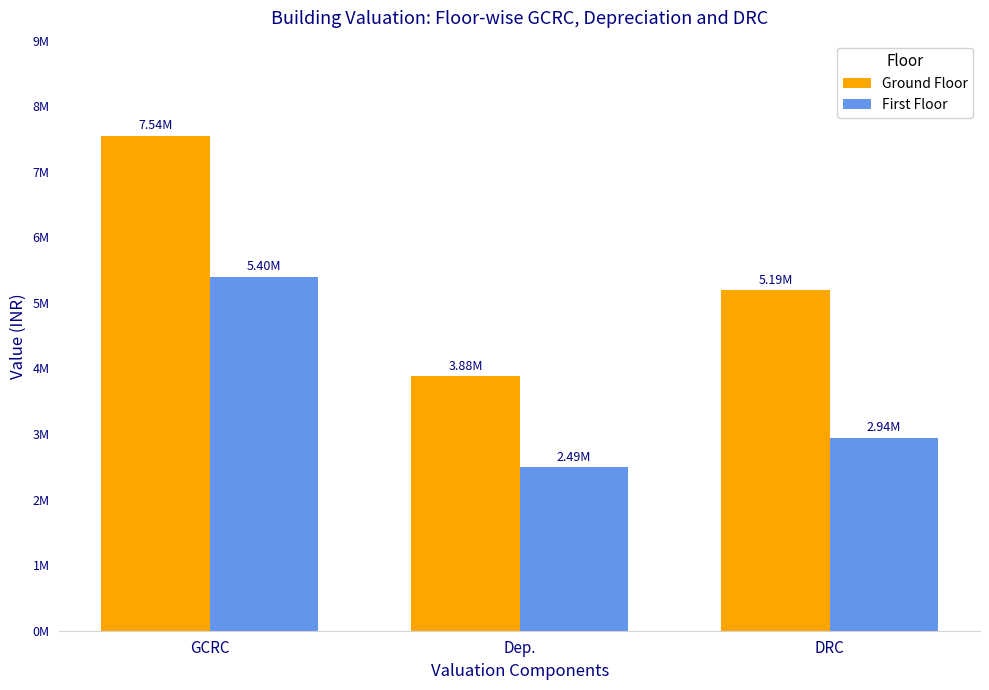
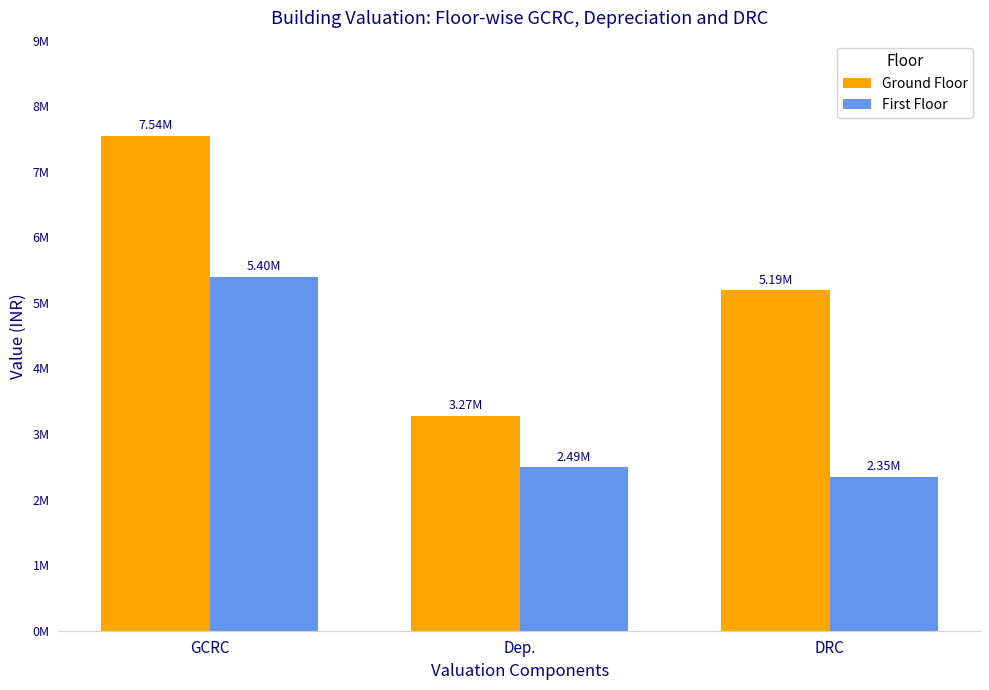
Ground Floor, Dep.: 3.88M -> 3.27M
First Floor, DRC: 2.94M -> 2.35M
